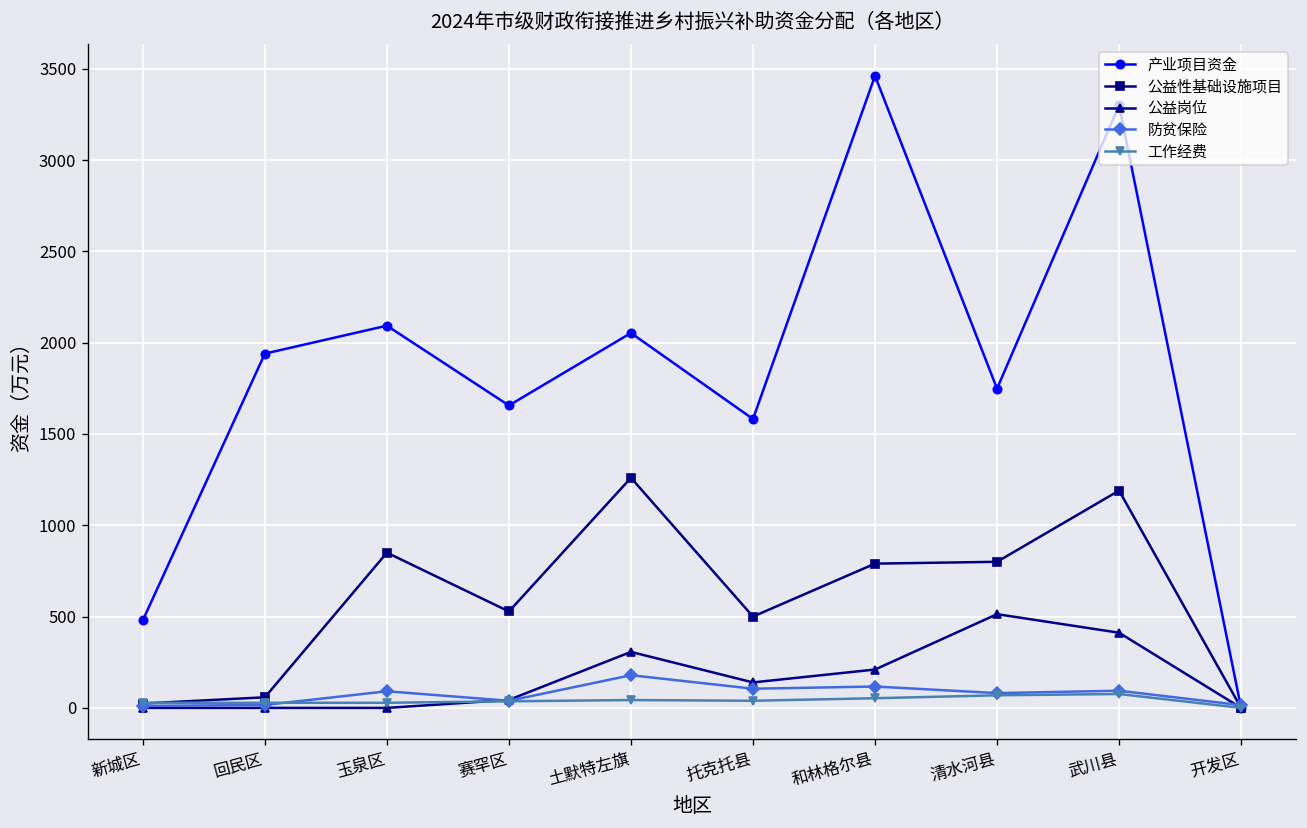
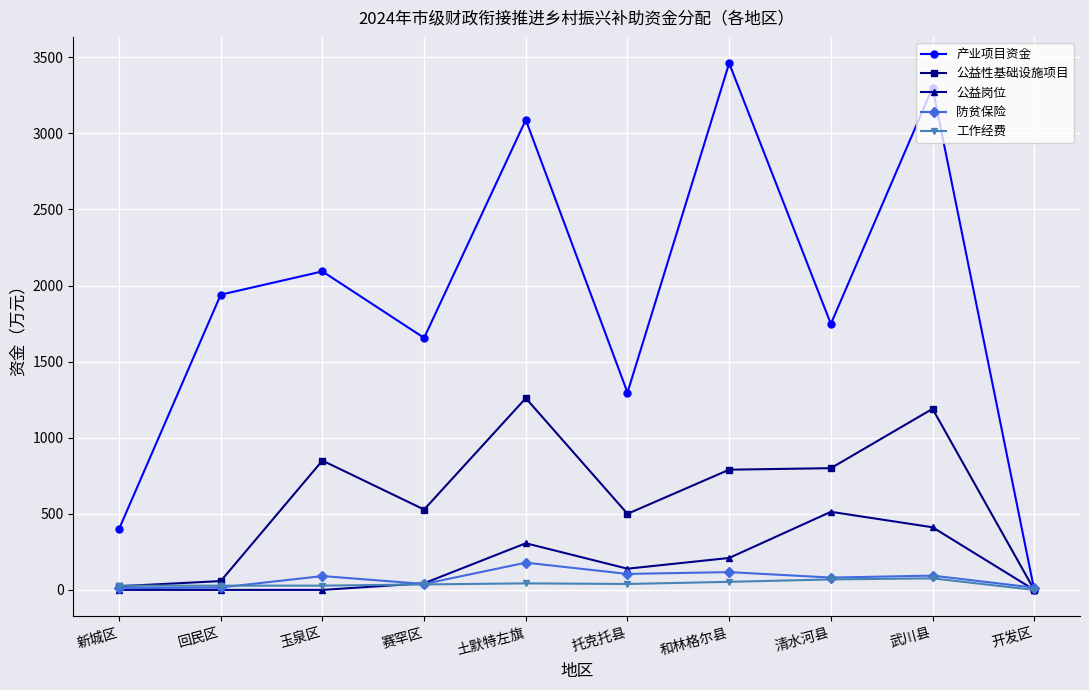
产业项目资金, 新城区: 480 -> 400
产业项目资金, 土默特左旗: 2050 -> 3090
产业项目资金, 托克托县: 1580 -> 1300
